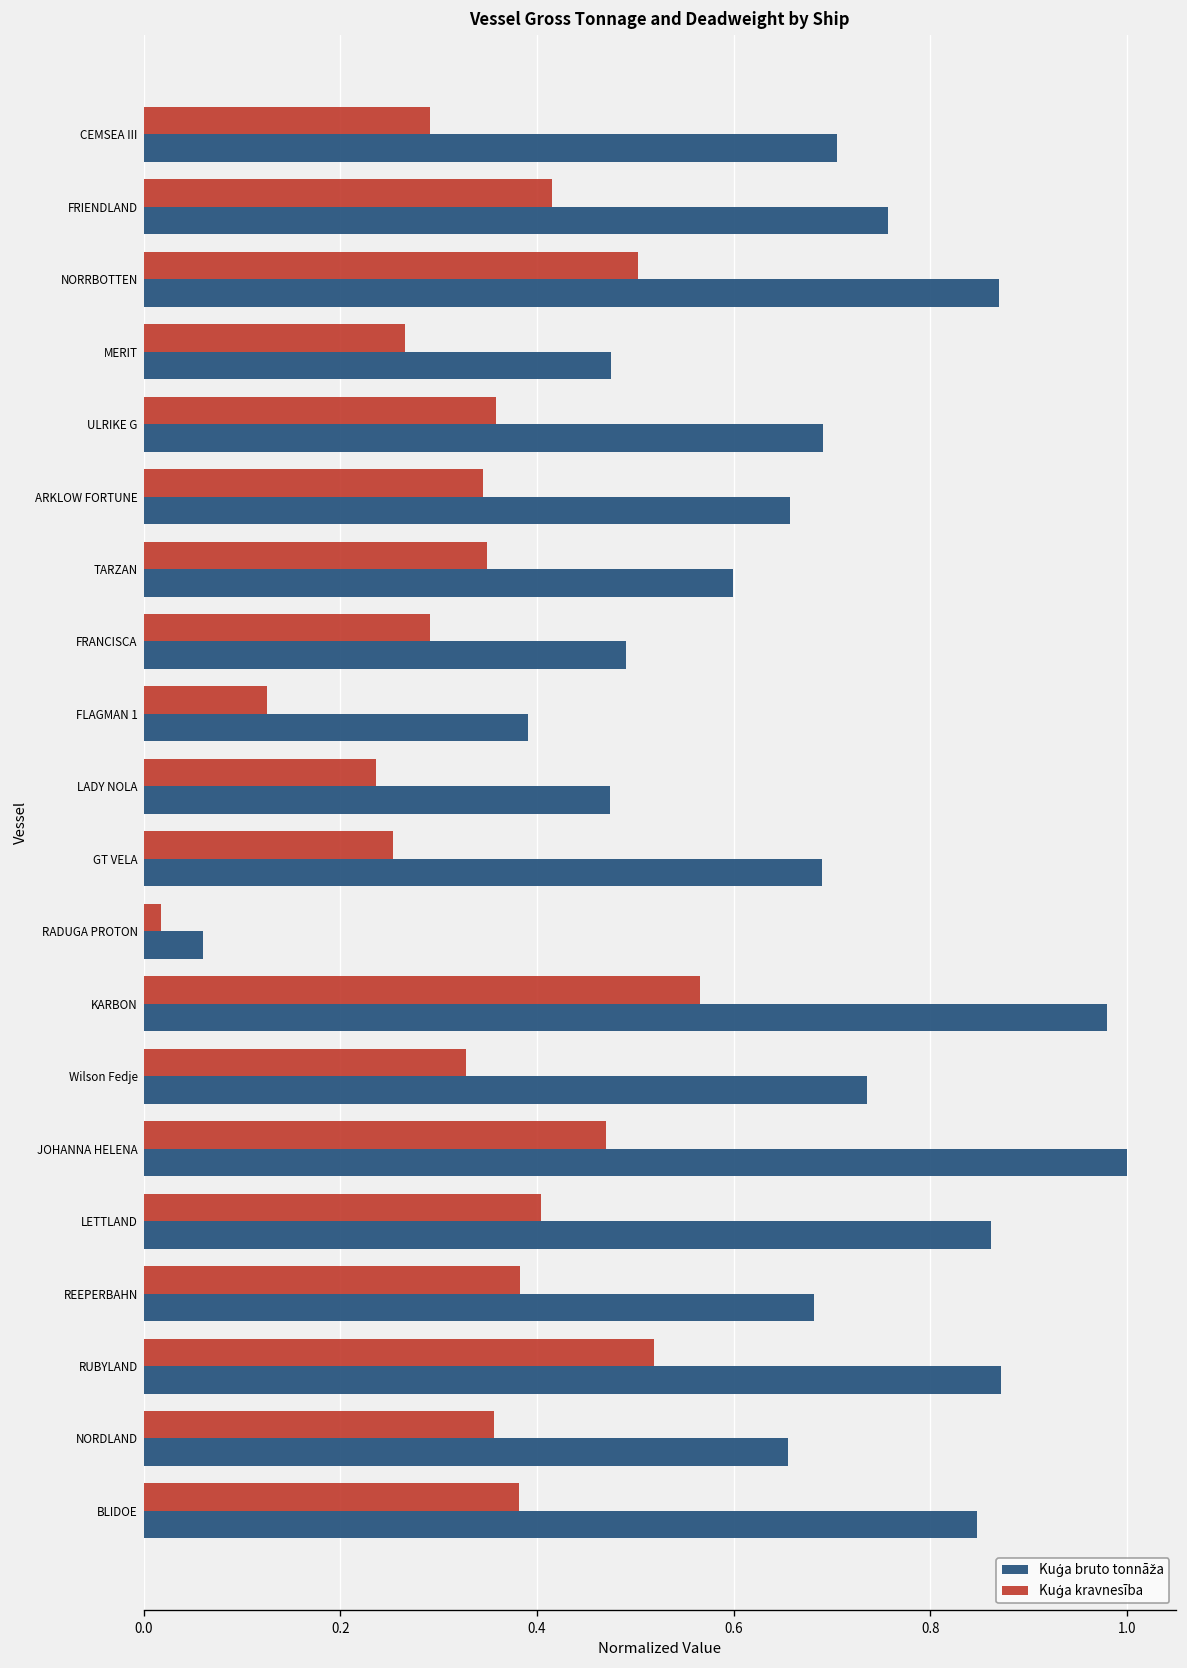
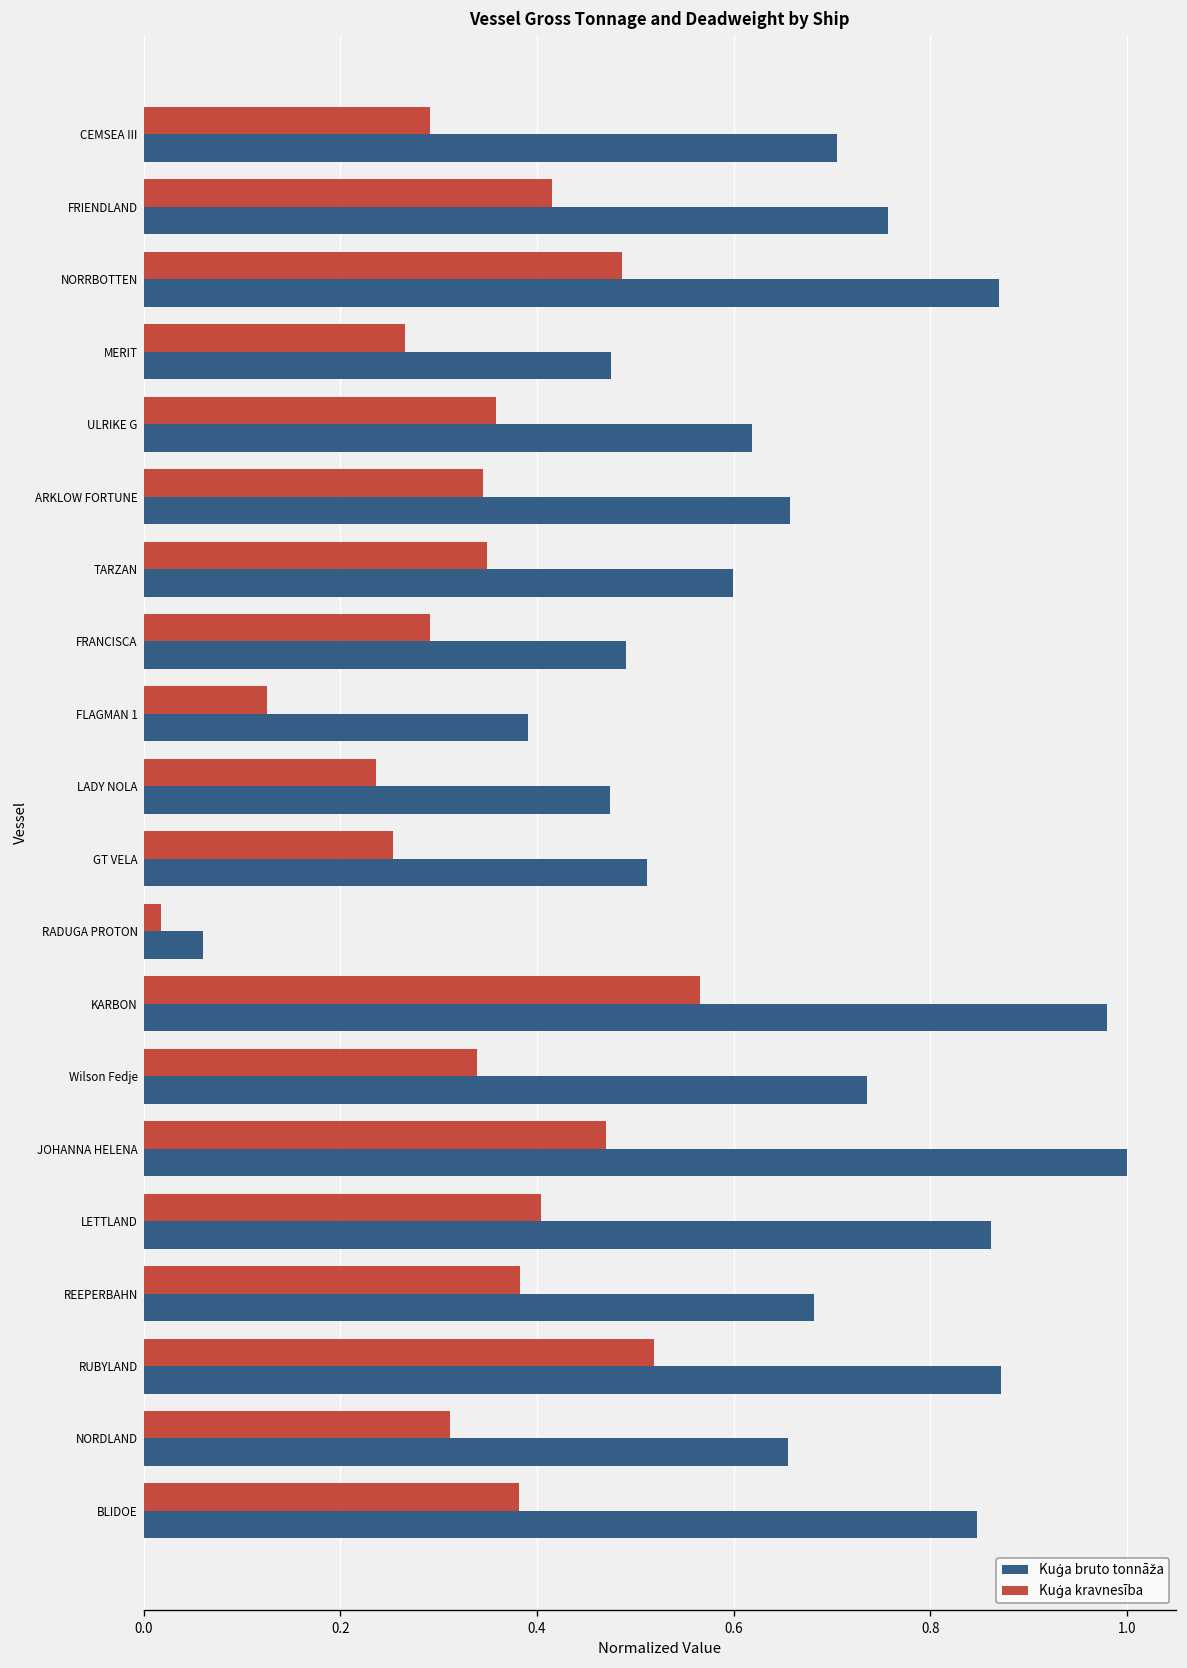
Kuģa kravnesība, NORRBOTTEN: 0.50 -> 0.49
Kuģa bruto tonnāža, ULRIKE G: 0.69 -> 0.62
Kuģa bruto tonnāža, GT VELA: 0.69 -> 0.51
Kuģa kravnesība, Wilson Fedje: 0.33 -> 0.34
Kuģa kravnesība, NORDLAND: 0.36 -> 0.31
